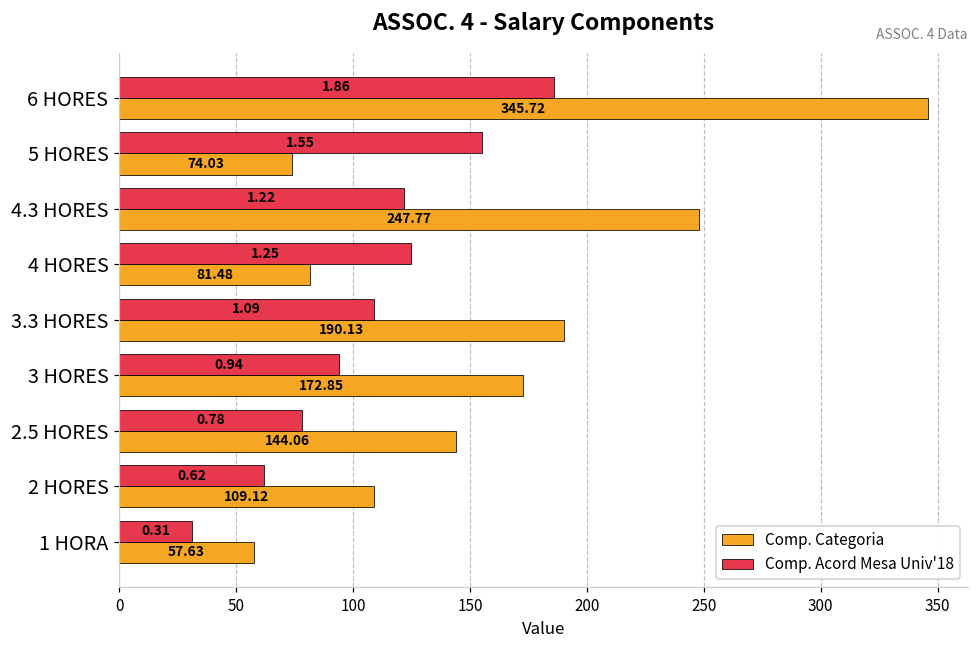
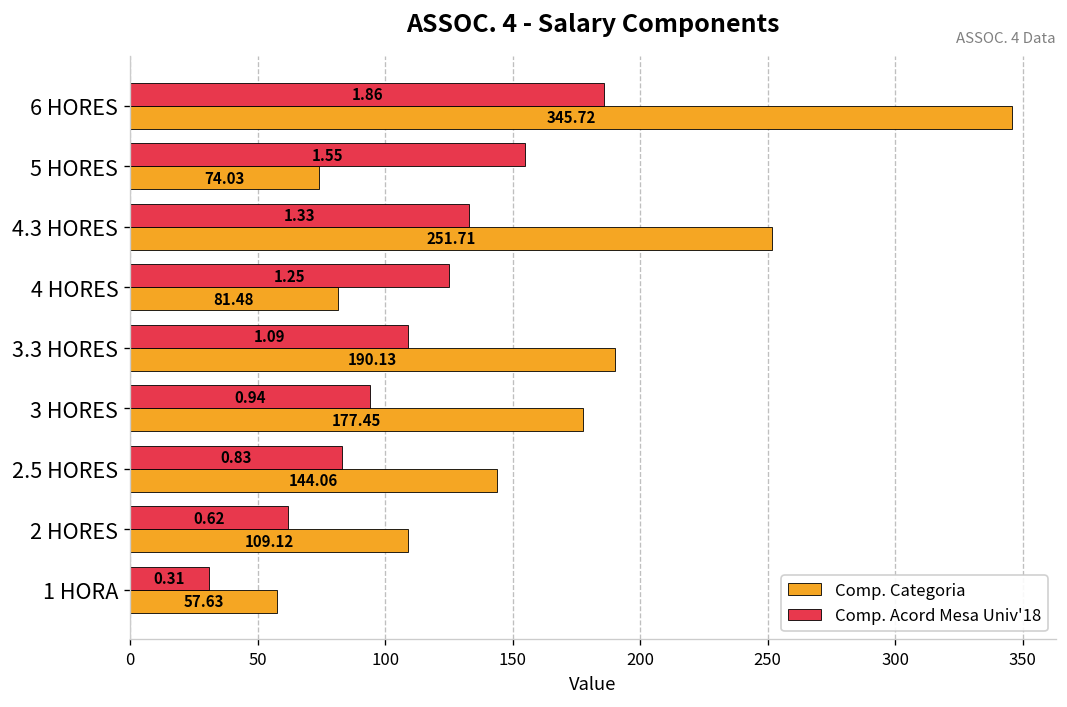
Comp. Acord Mesa Univ'18, 4.3 HORES: 1.22 -> 1.33
Comp. Categoria, 4.3 HORES: 247.77 -> 251.71
Comp. Categoria, 3 HORES: 172.85 -> 177.45
Comp. Acord Mesa Univ'18, 2.5 HORES: 0.78 -> 0.83
